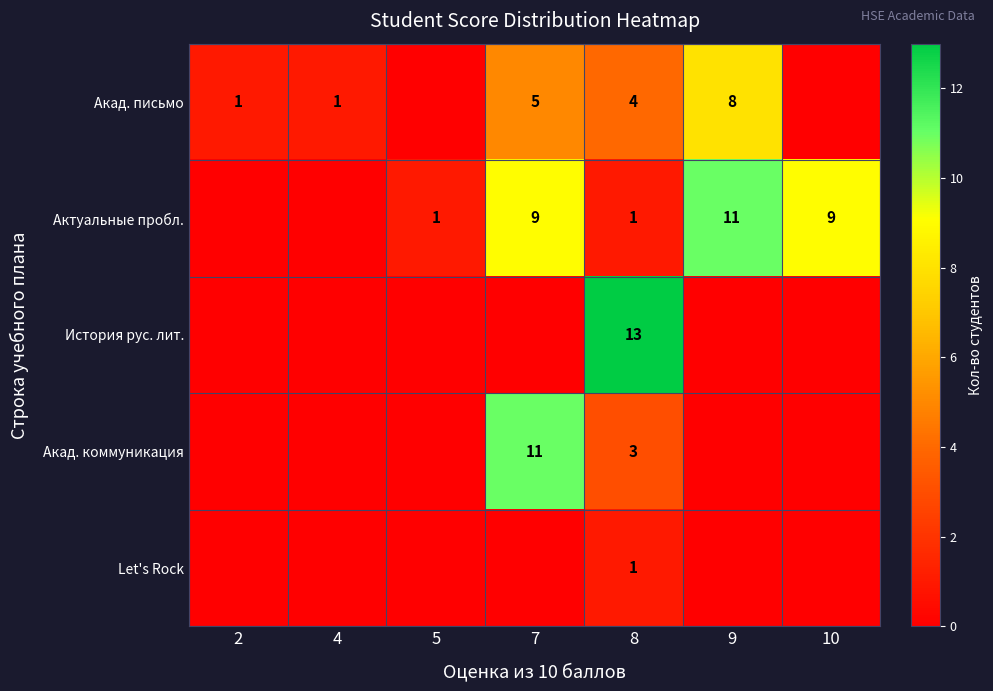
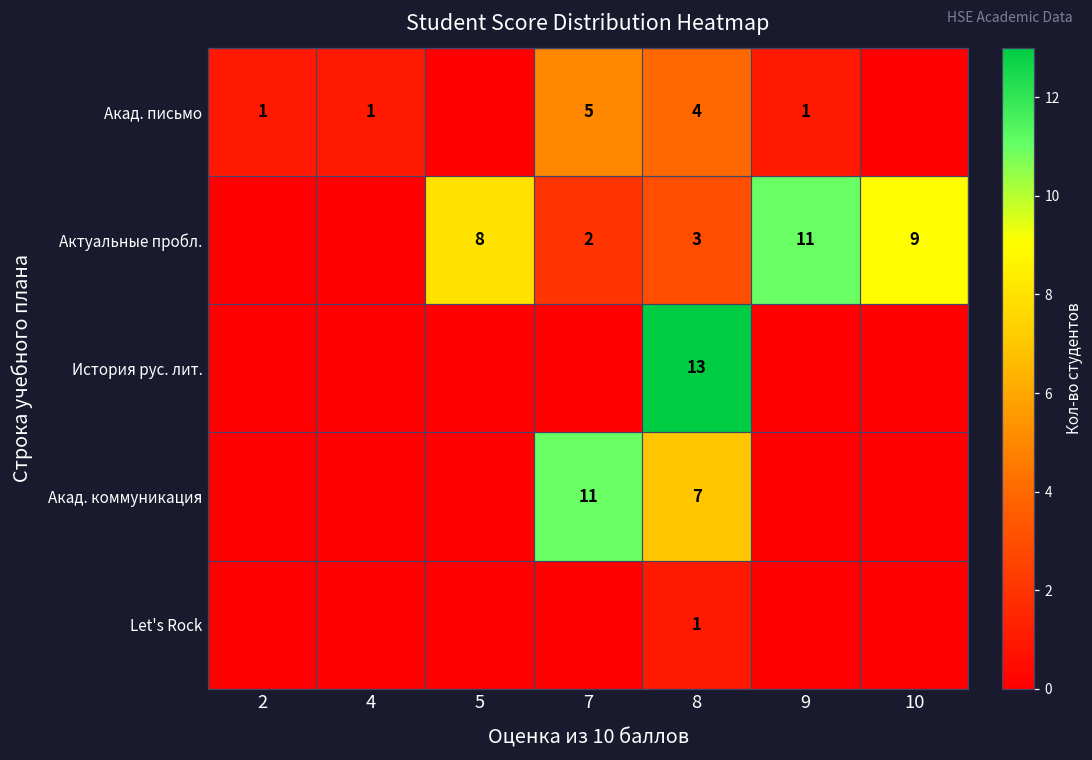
Акад. письмо, 9: 8 -> 1
Актуальные пробл., 5: 1 -> 8
Актуальные пробл., 7: 9 -> 2
Актуальные пробл., 8: 1 -> 3
Акад. коммуникация, 8: 3 -> 7
